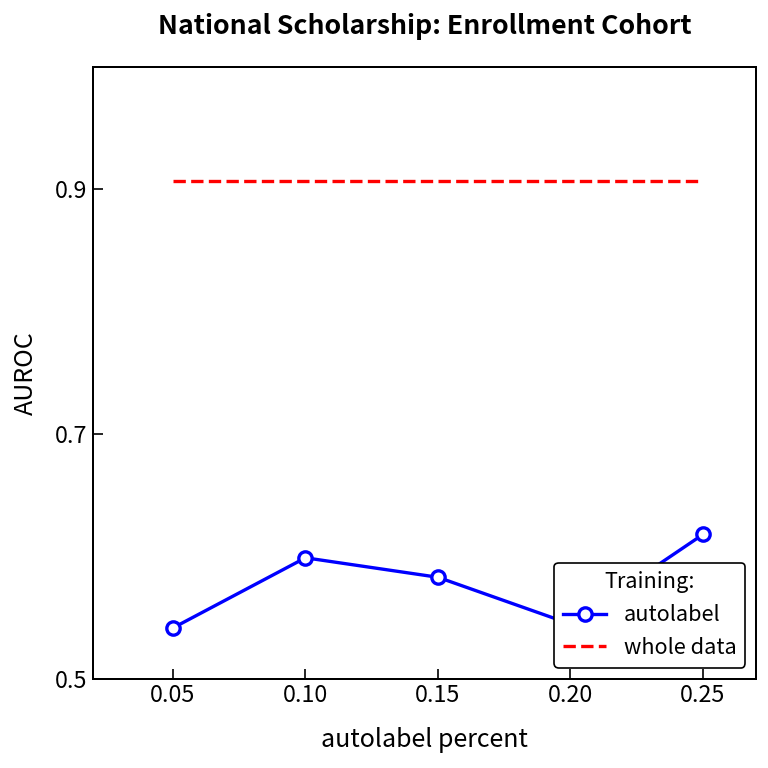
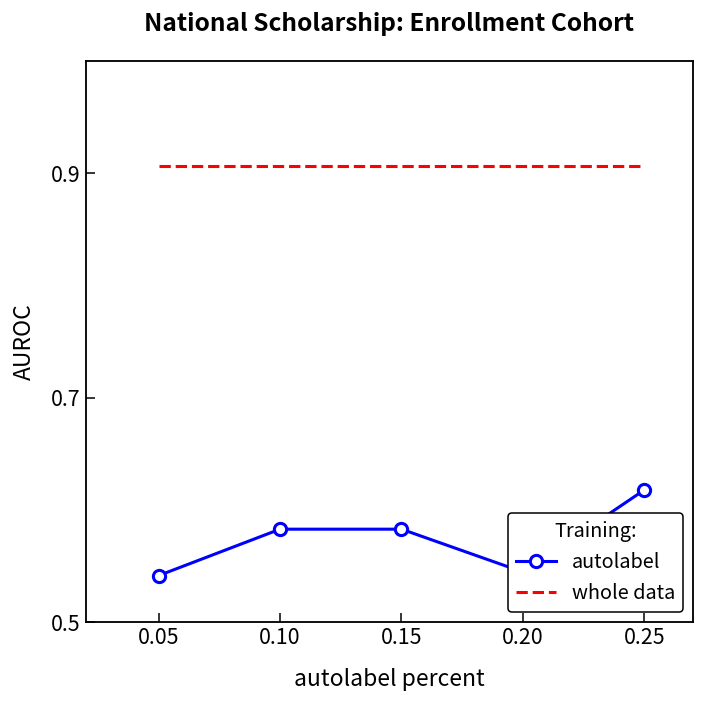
autolabel, 0.10: 0.599 -> 0.583
